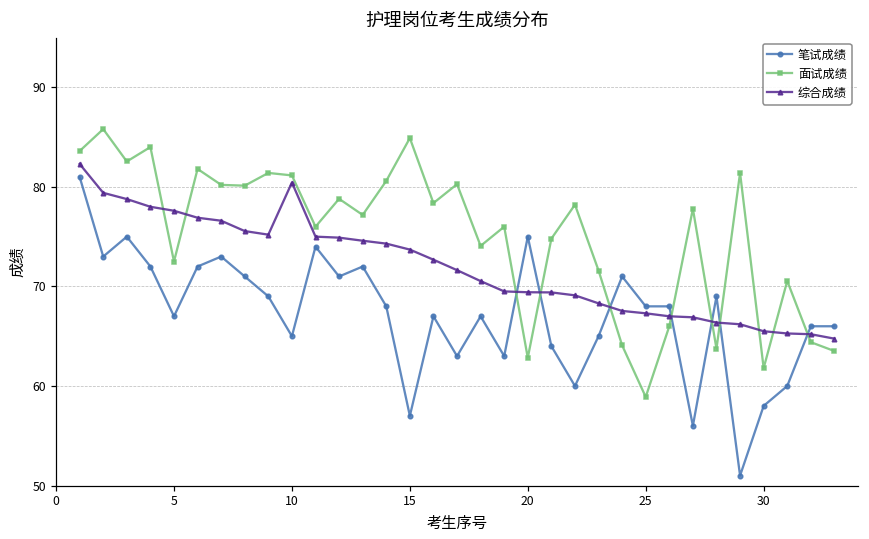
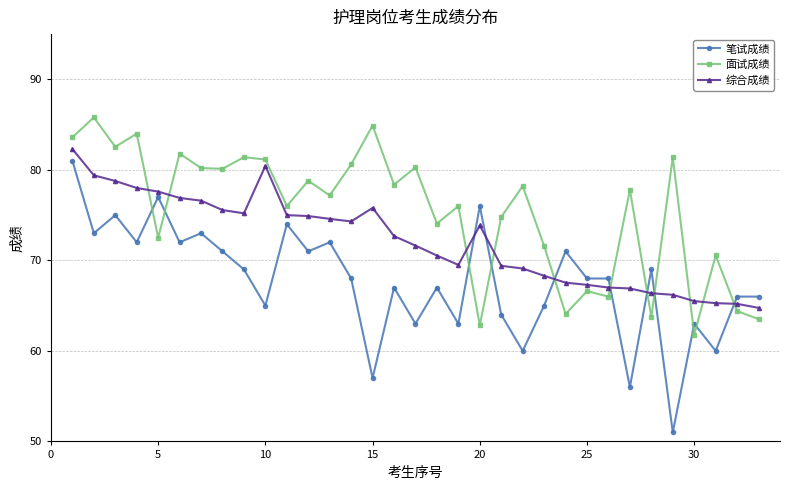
笔试成绩, 5: 67 -> 77
综合成绩, 15: 74 -> 76
笔试成绩, 20: 75 -> 76
综合成绩, 20: 69 -> 74
面试成绩, 25: 59 -> 67
笔试成绩, 30: 58 -> 63
